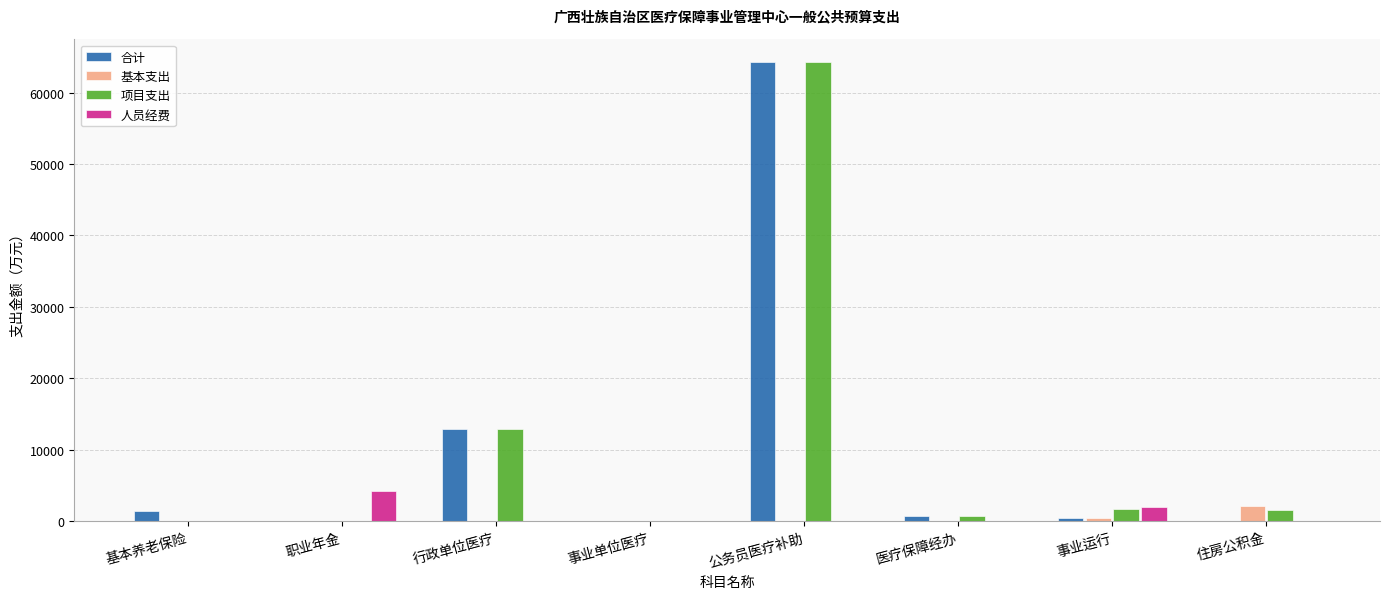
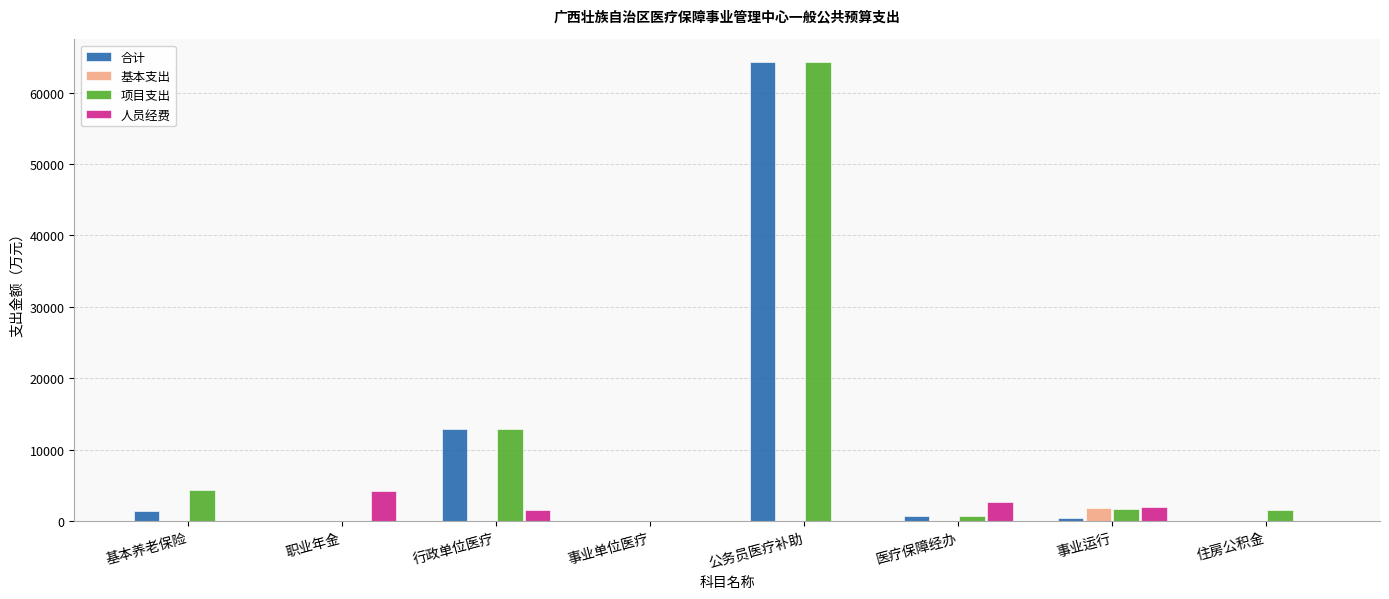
项目支出, 基本养老保险: 0 -> 4000
人员经费, 行政单位医疗: 0 -> 2000
人员经费, 医疗保障经办: 0 -> 3000
基本支出, 事业运行: 0 -> 2000
基本支出, 住房公积金: 2000 -> 0
